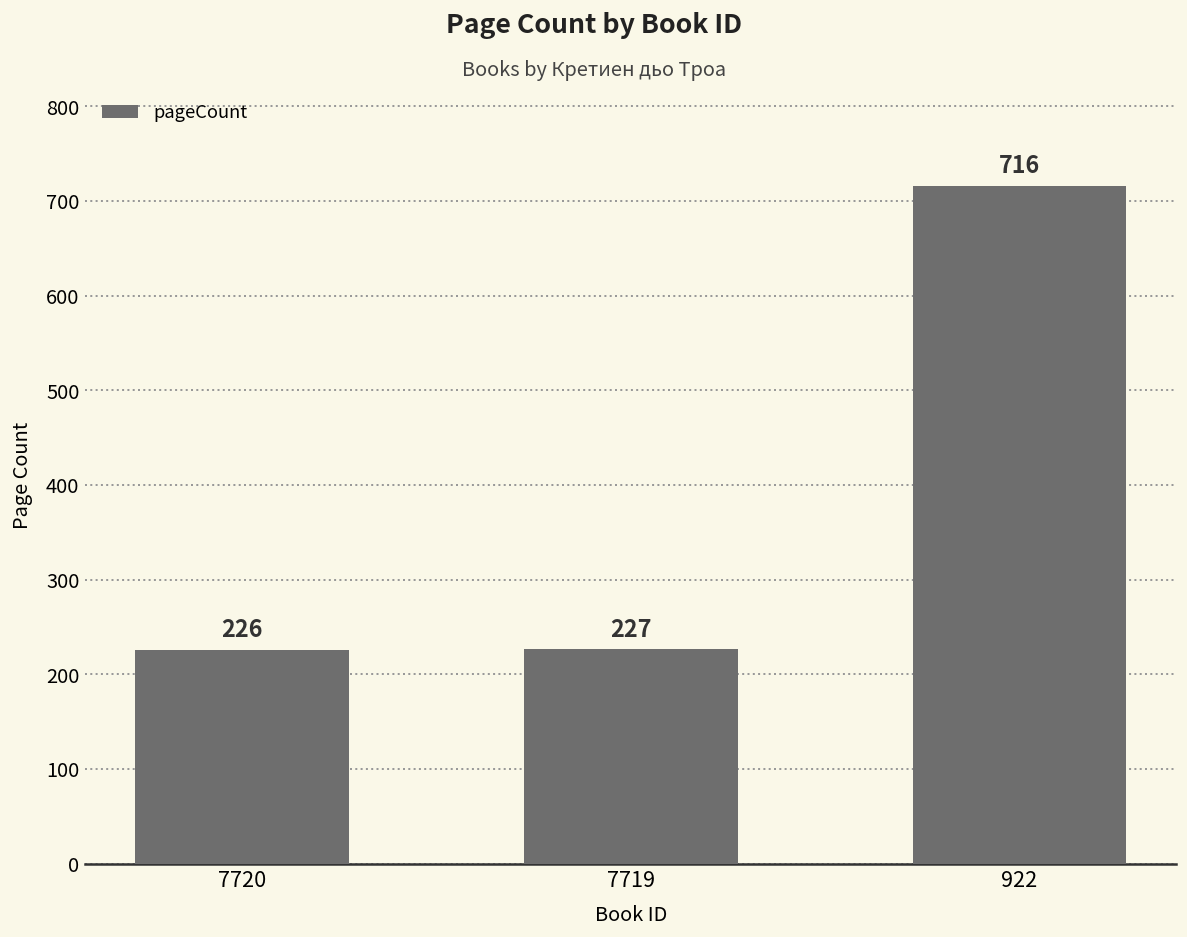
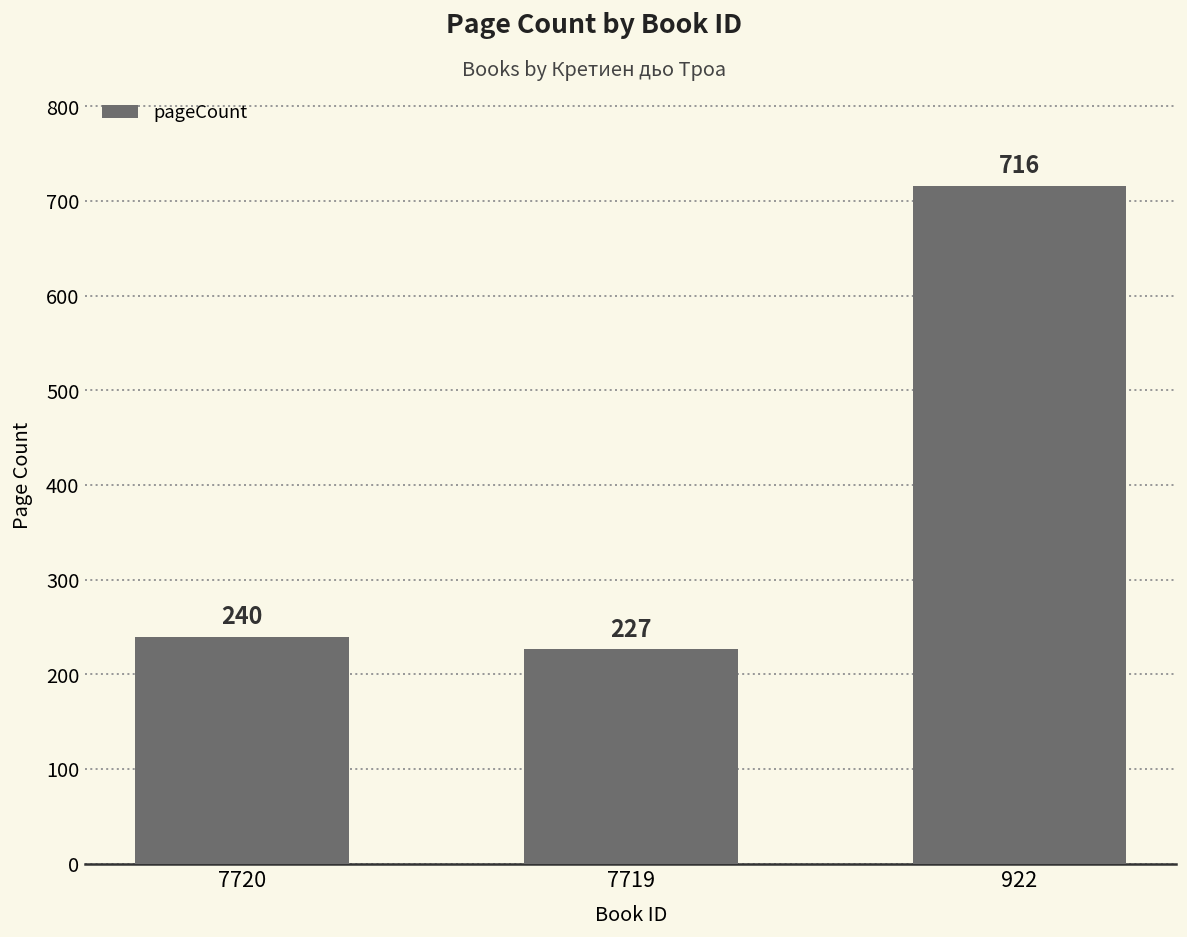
7720: 226 -> 240
